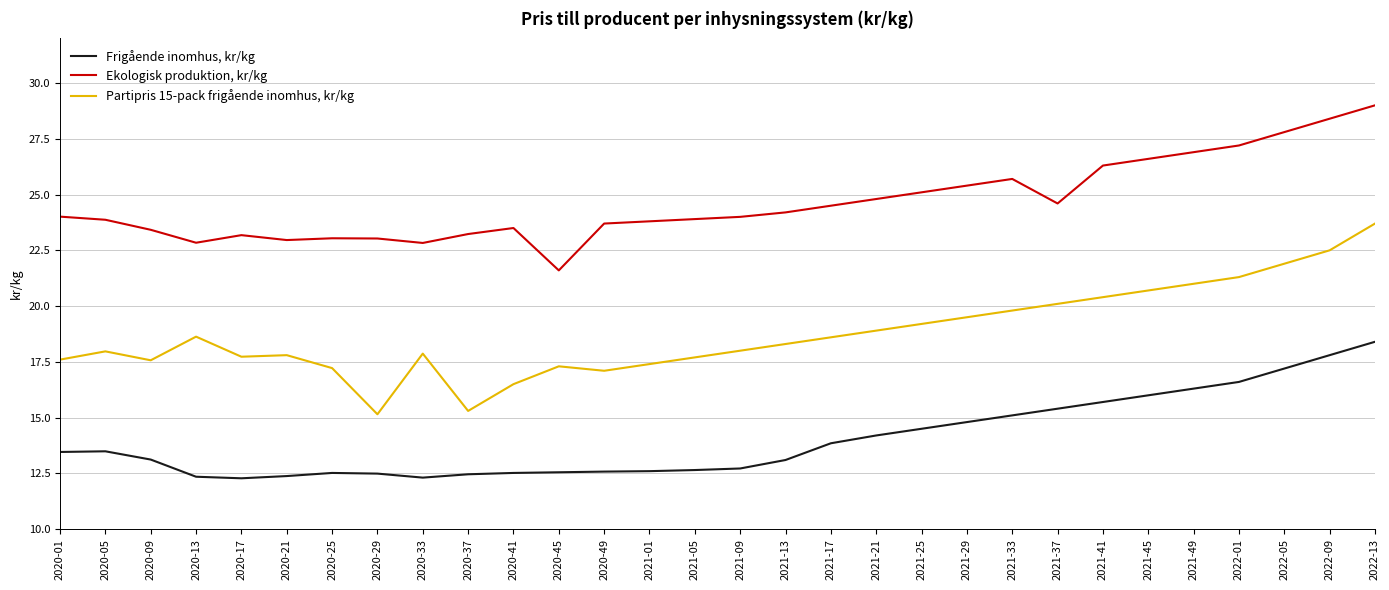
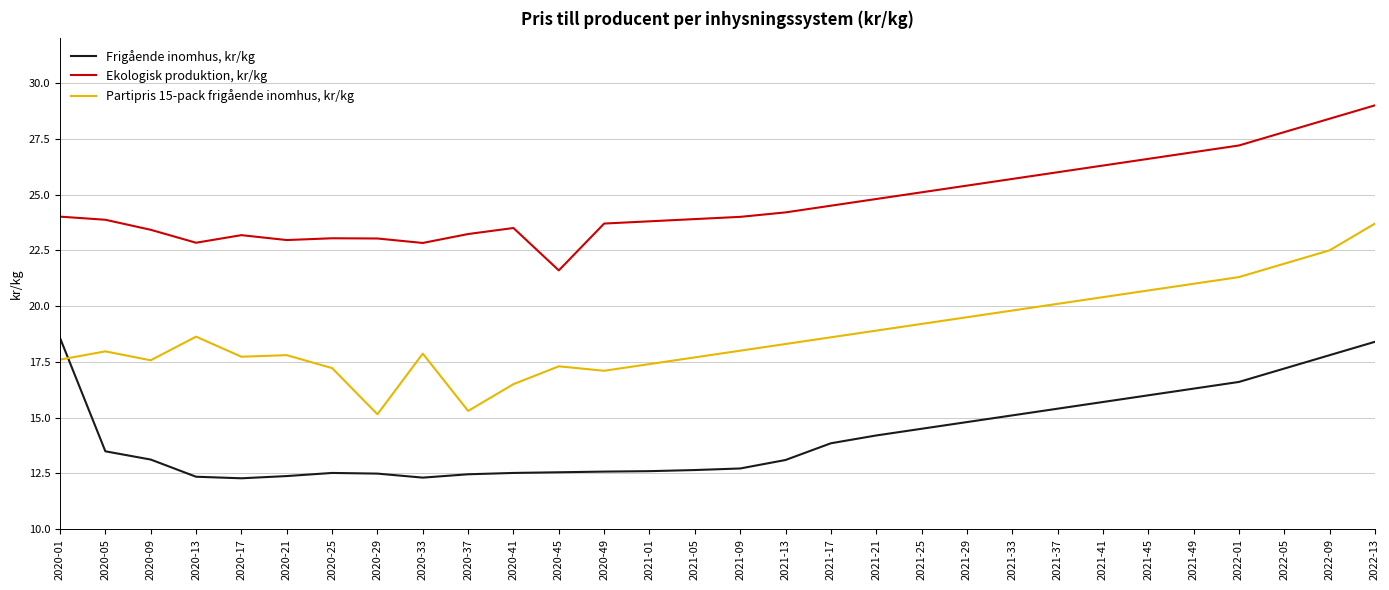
Frigående inomhus, kr/kg, 2020-01: 13.5 -> 18.6
Ekologisk produktion, kr/kg, 2021-37: 24.6 -> 26.0
